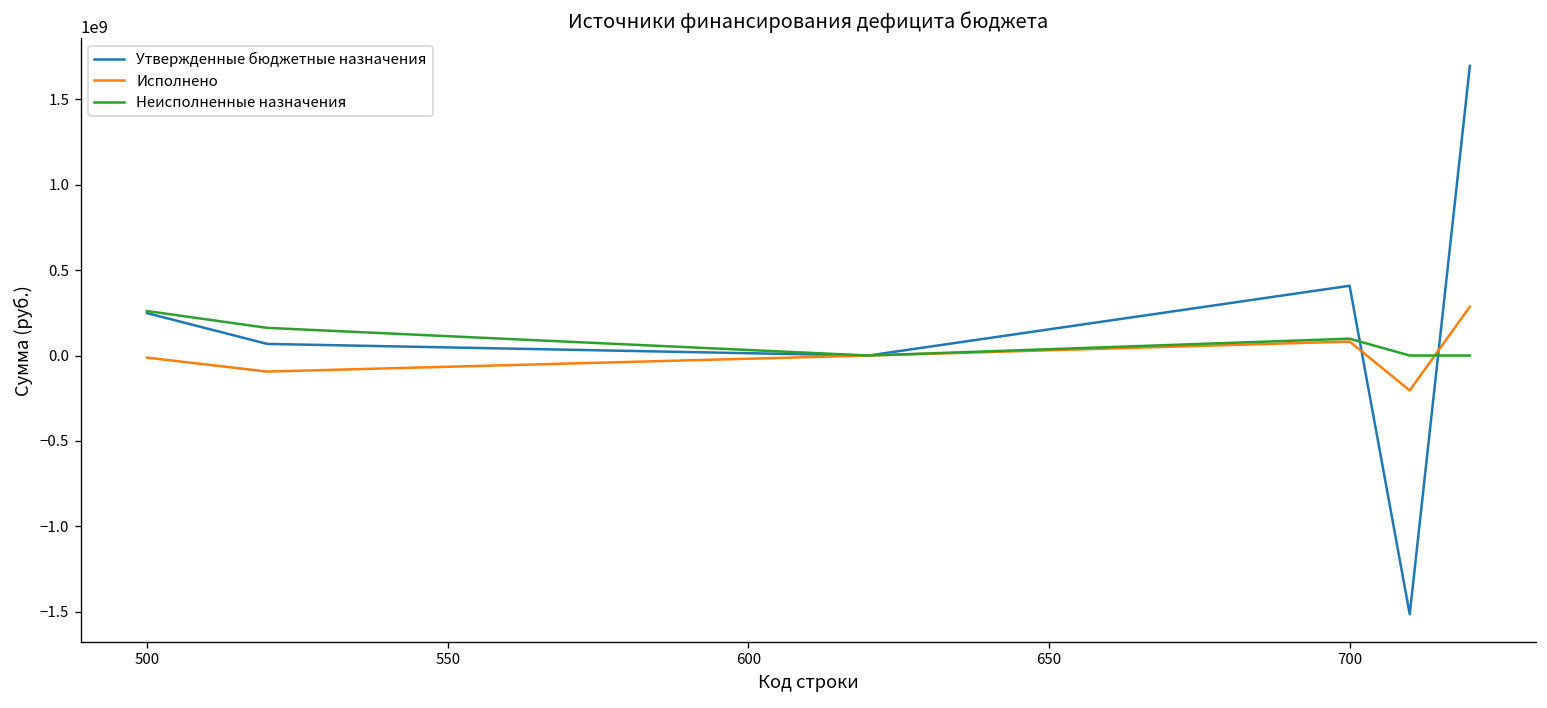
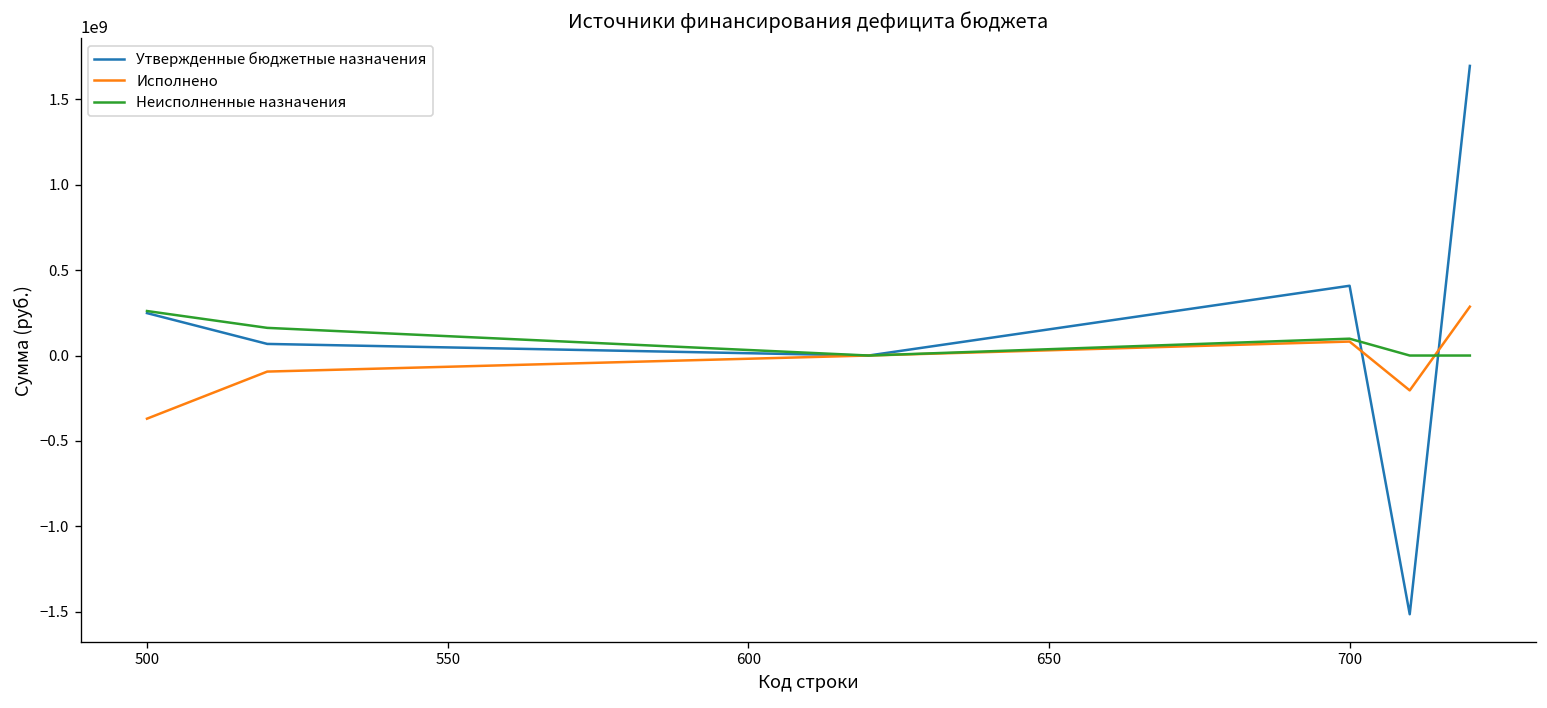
Исполнено, 500: -10000000 -> -370000000
